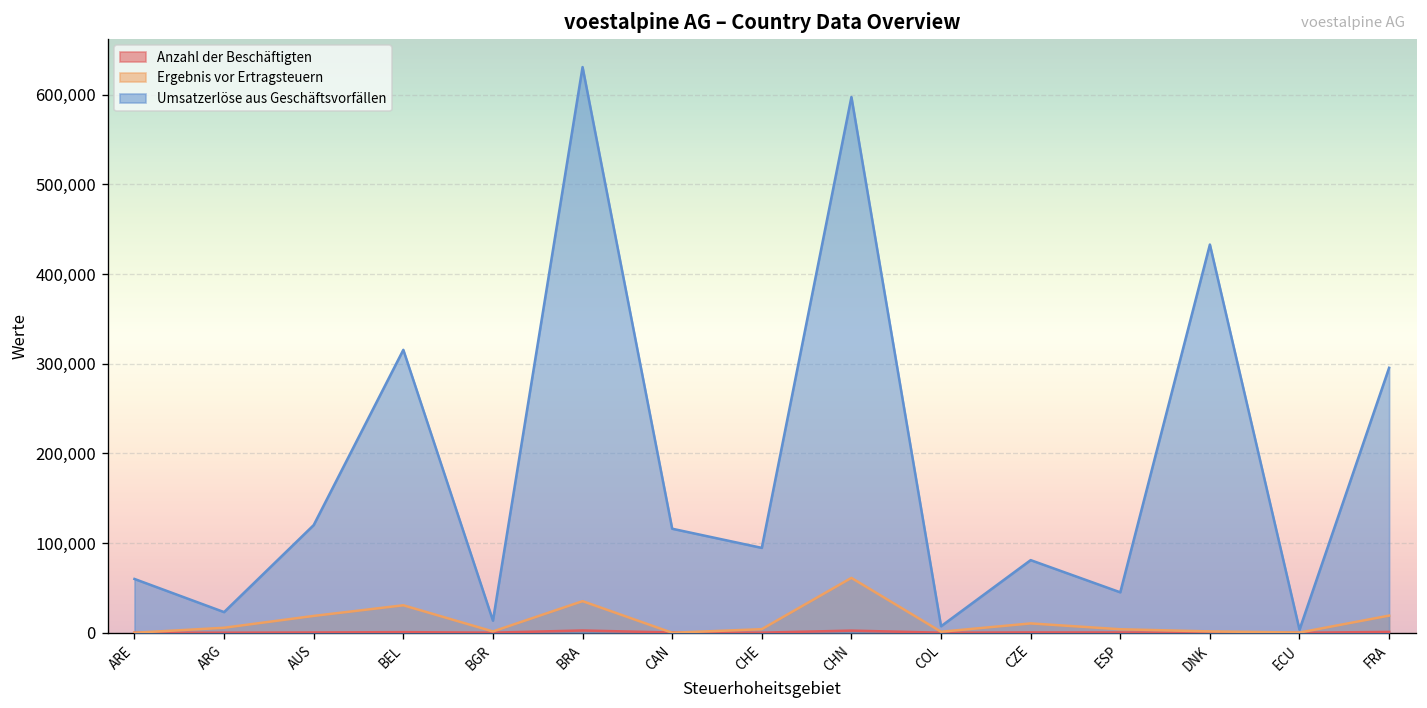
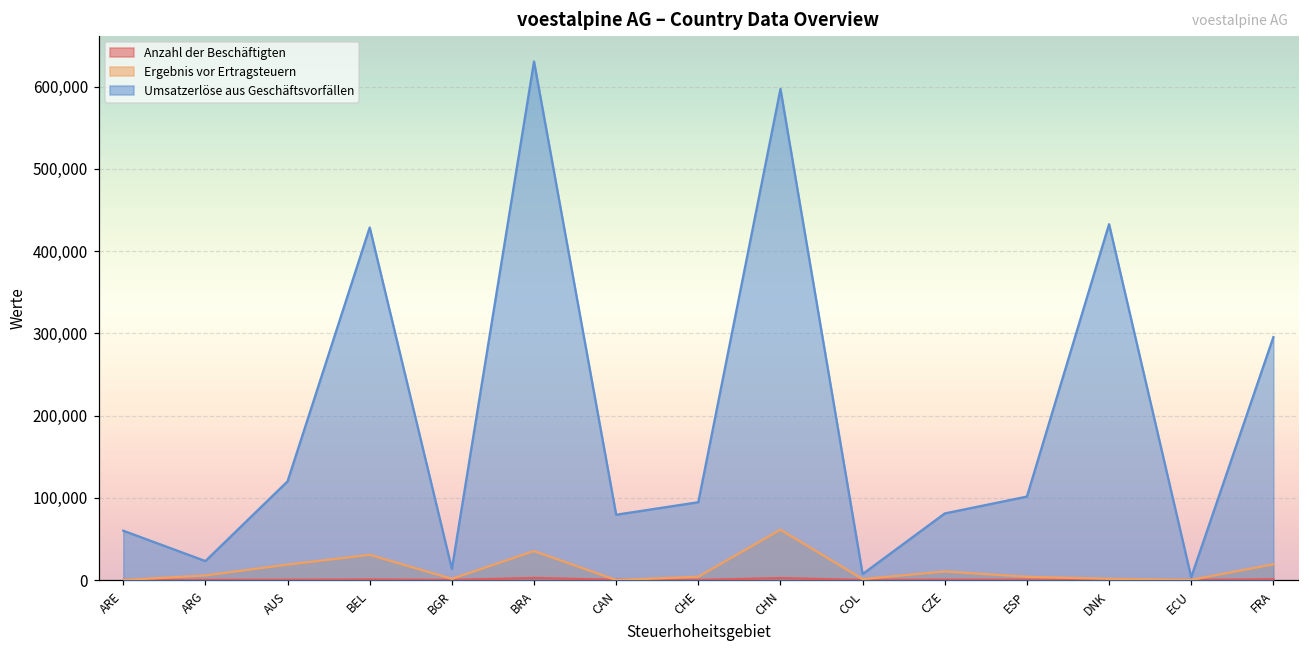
Umsatzerlöse aus Geschäftsvorfällen, BEL: 320,000 -> 430,000
Umsatzerlöse aus Geschäftsvorfällen, CAN: 120,000 -> 80,000
Umsatzerlöse aus Geschäftsvorfällen, ESP: 50,000 -> 100,000
